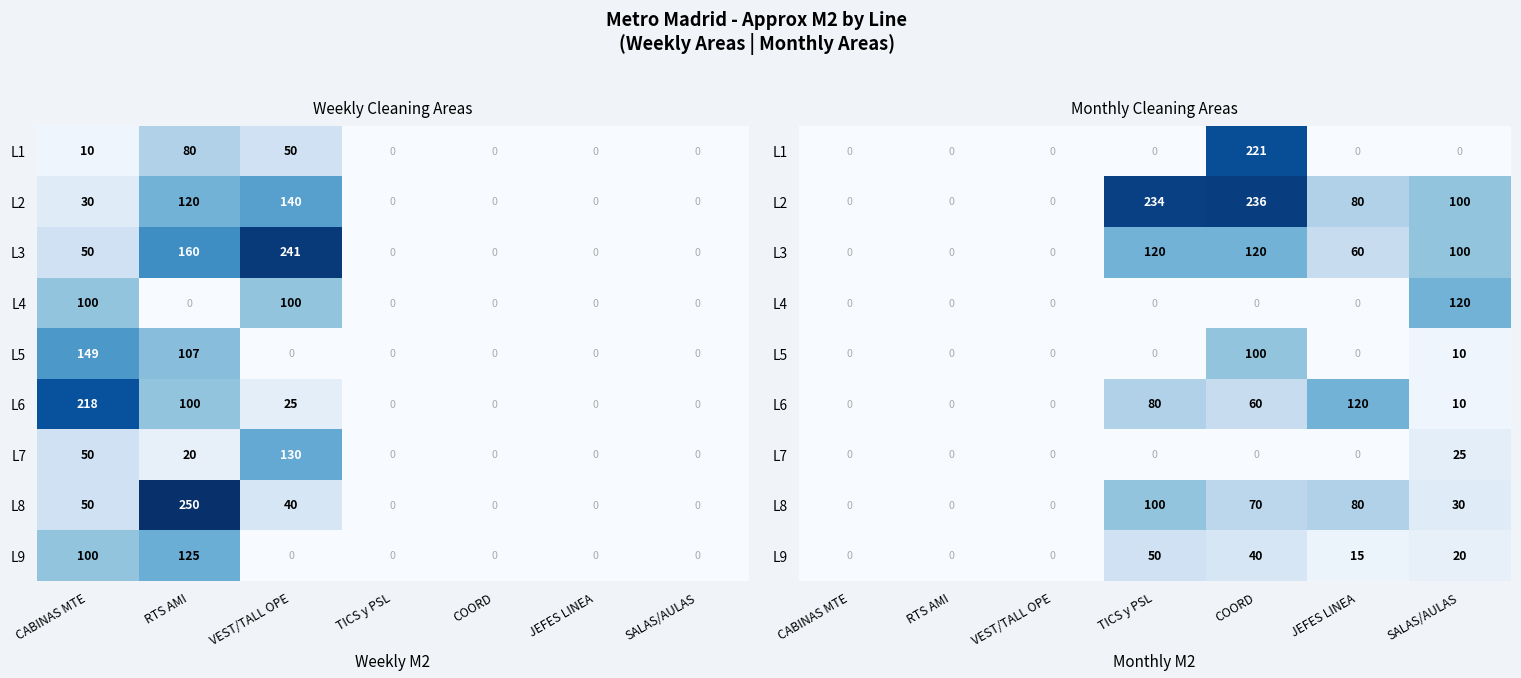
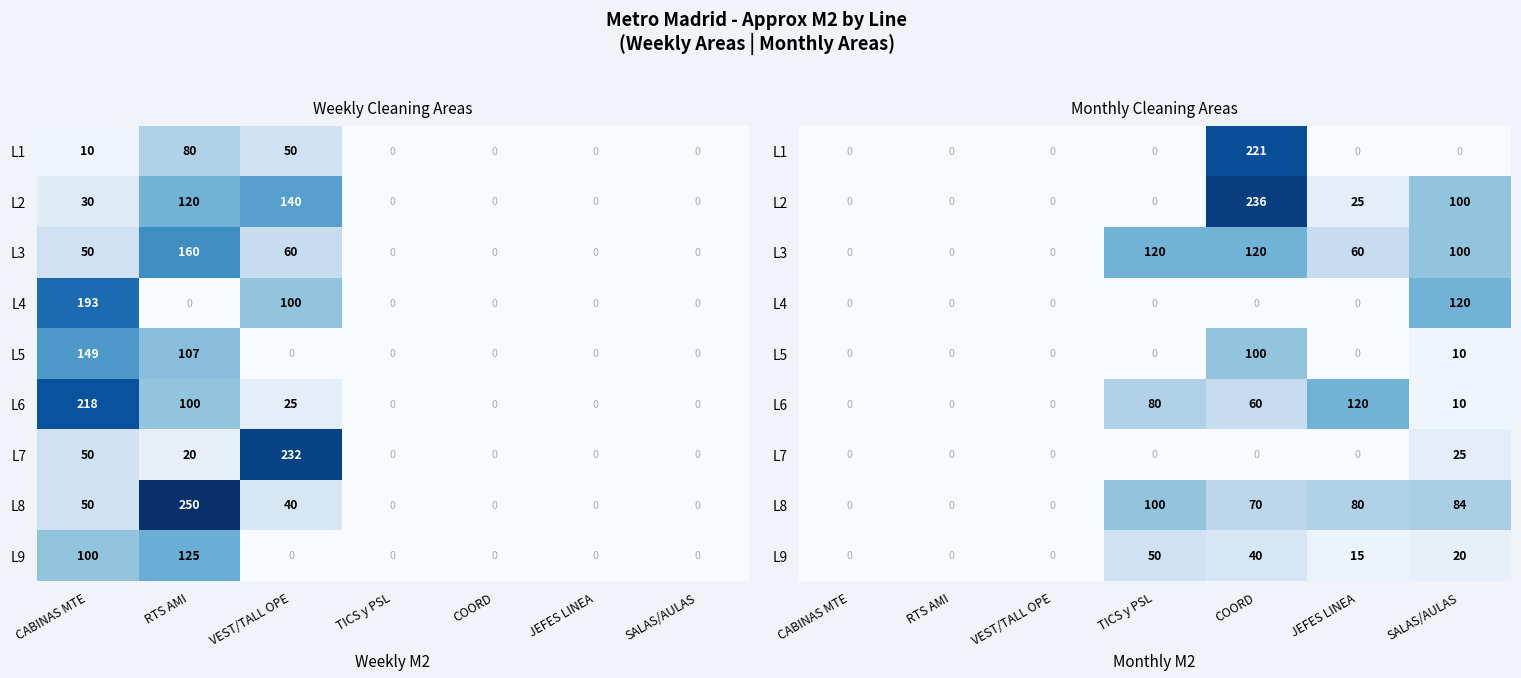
Weekly Cleaning Areas, L3, VEST/TALL OPE: 241 -> 60
Weekly Cleaning Areas, L4, CABINAS MTE: 100 -> 193
Weekly Cleaning Areas, L7, VEST/TALL OPE: 130 -> 232
Monthly Cleaning Areas, L2, TICS y PSL: 234 -> 0
Monthly Cleaning Areas, L2, JEFES LINEA: 80 -> 25
Monthly Cleaning Areas, L8, SALAS/AULAS: 30 -> 84
